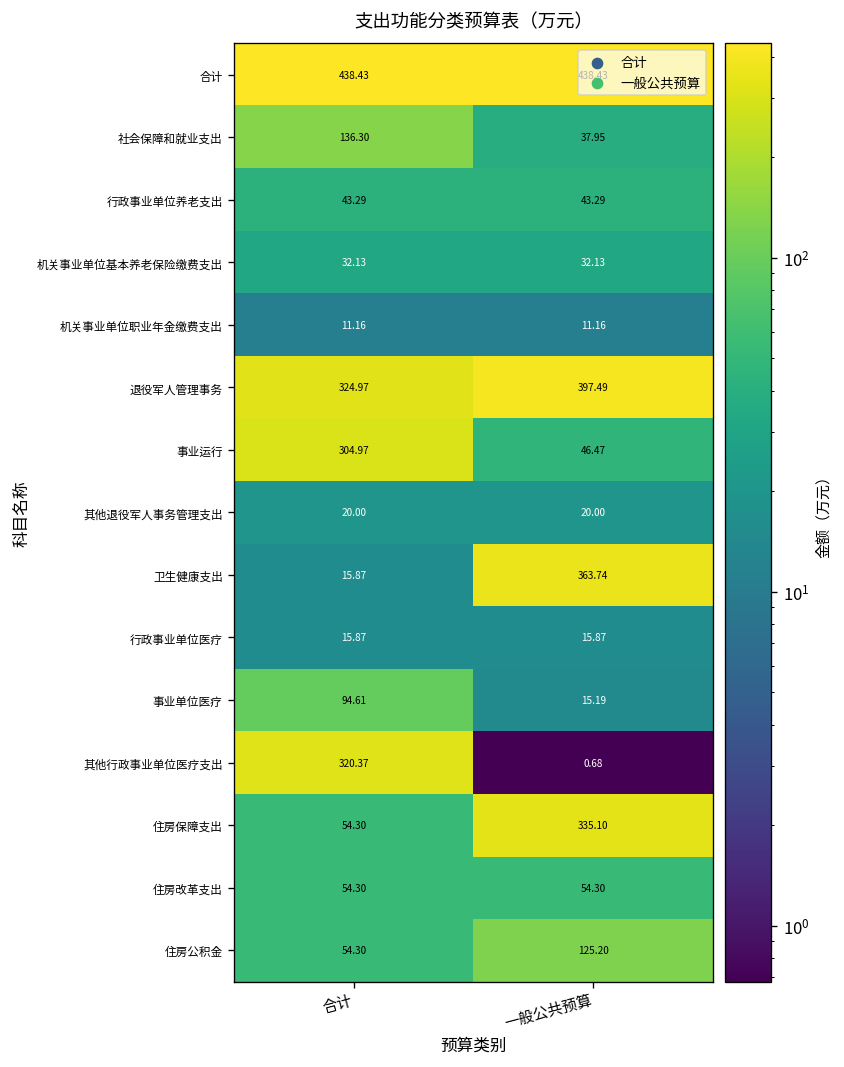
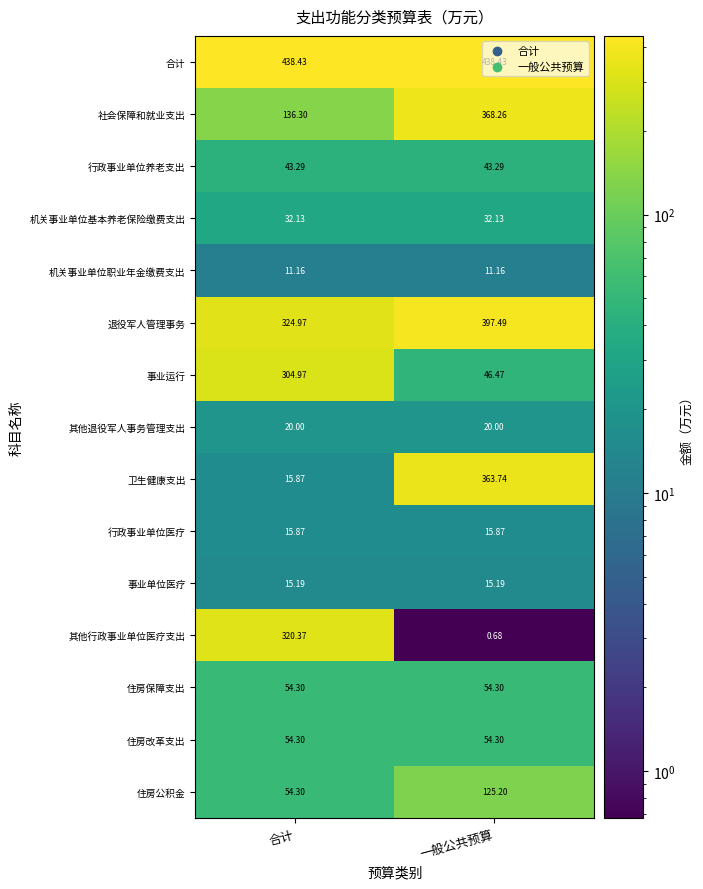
社会保障和就业支出, 一般公共预算: 37.95 -> 368.26
事业单位医疗, 合计: 94.61 -> 15.19
住房保障支出, 一般公共预算: 335.10 -> 54.30
